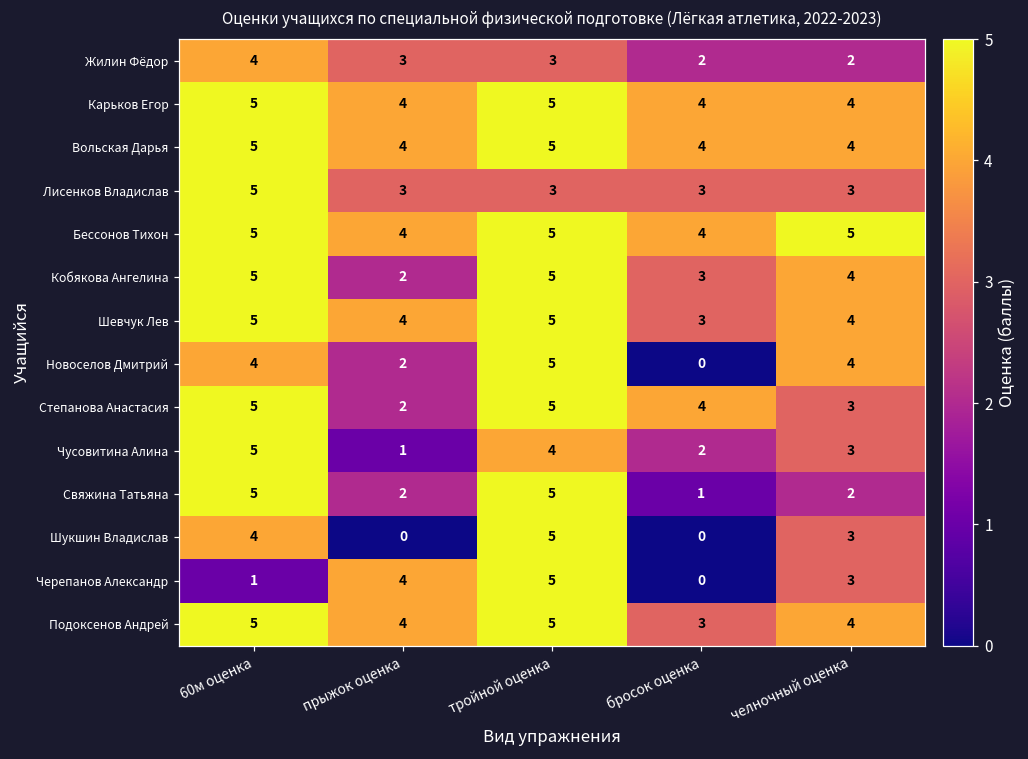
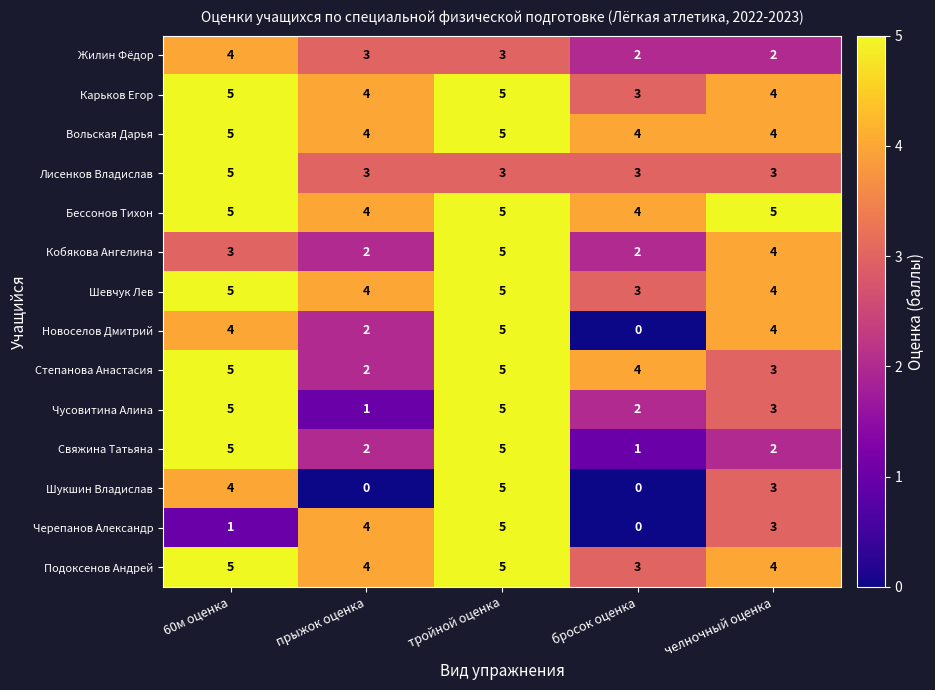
Карьков Егор, бросок оценка: 4 -> 3
Кобякова Ангелина, 60м оценка: 5 -> 3
Кобякова Ангелина, бросок оценка: 3 -> 2
Чусовитина Алина, тройной оценка: 4 -> 5
